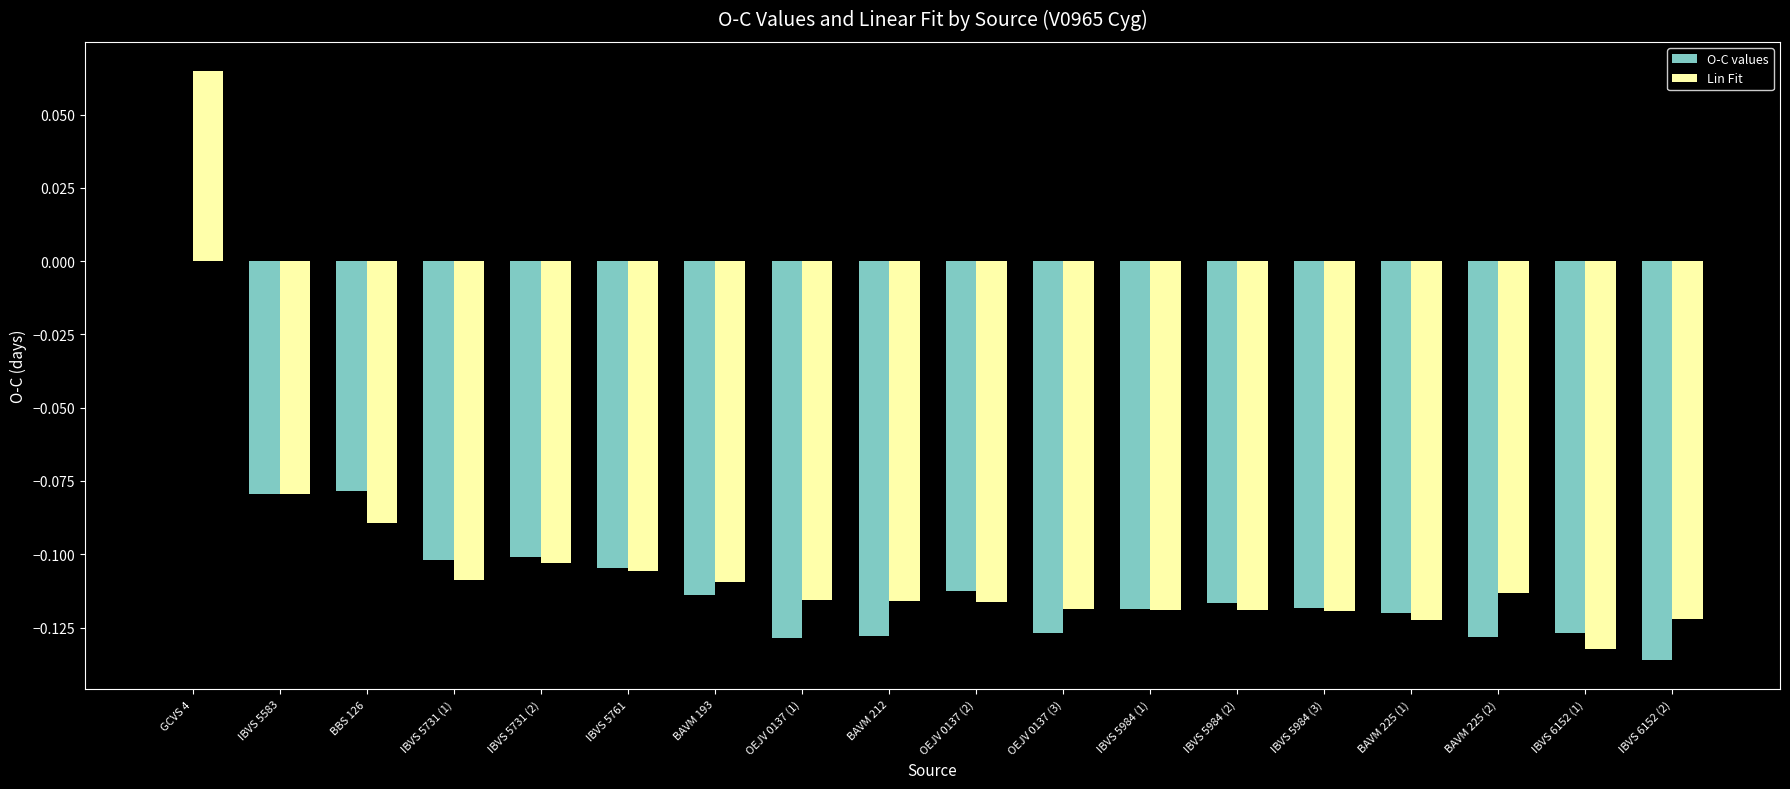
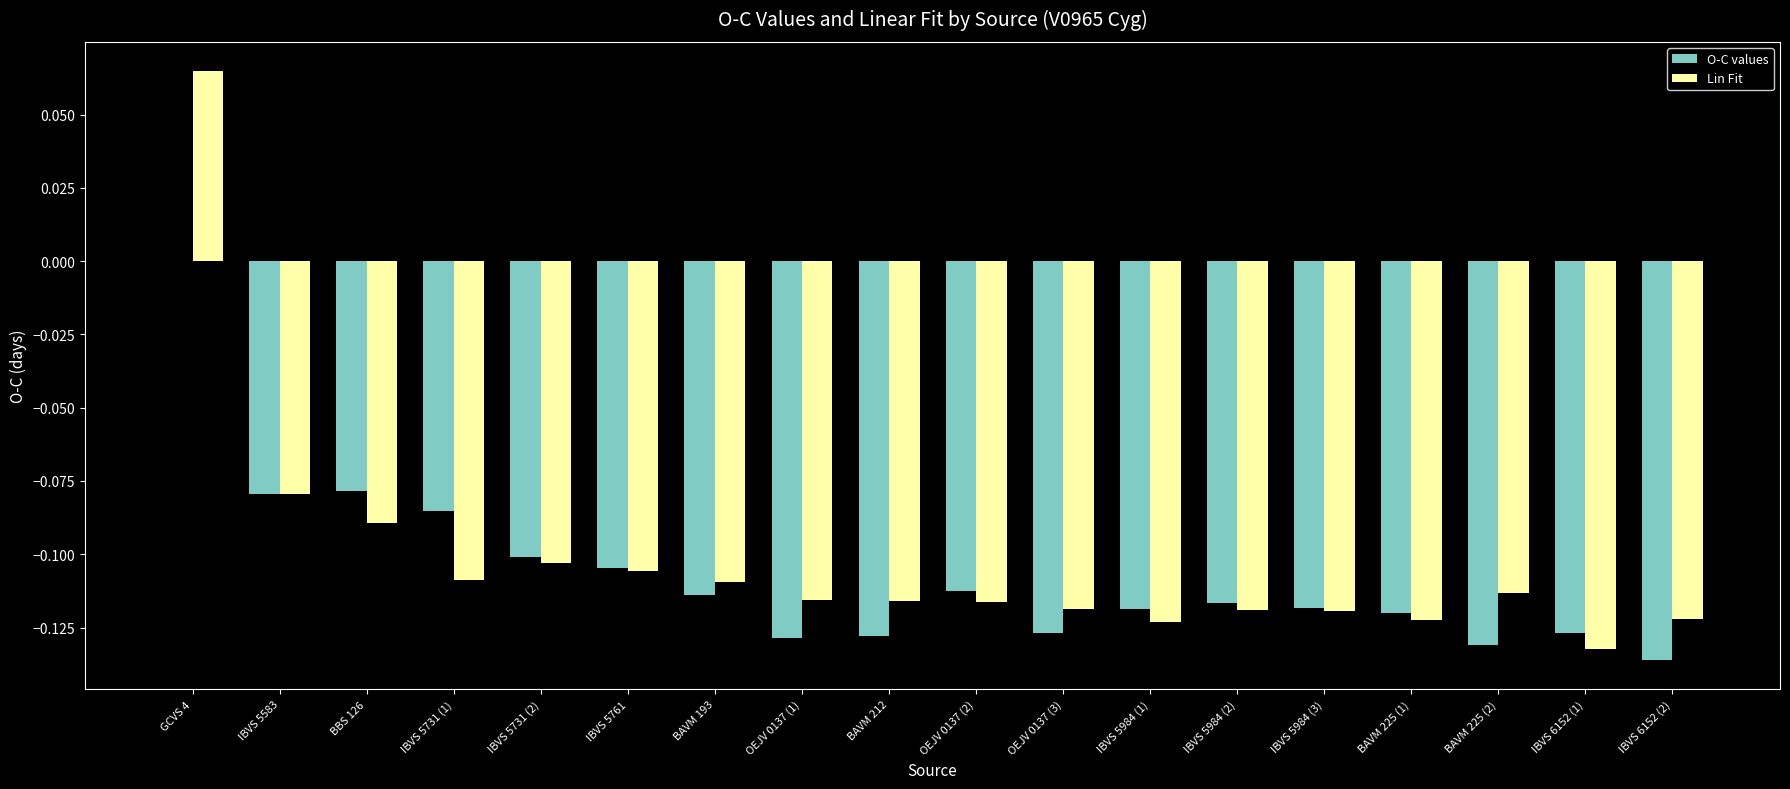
O-C values, IBVS 5731 (1): -0.102 -> -0.085
Lin Fit, IBVS 5984 (1): -0.119 -> -0.123
O-C values, BAVM 225 (2): -0.128 -> -0.131
